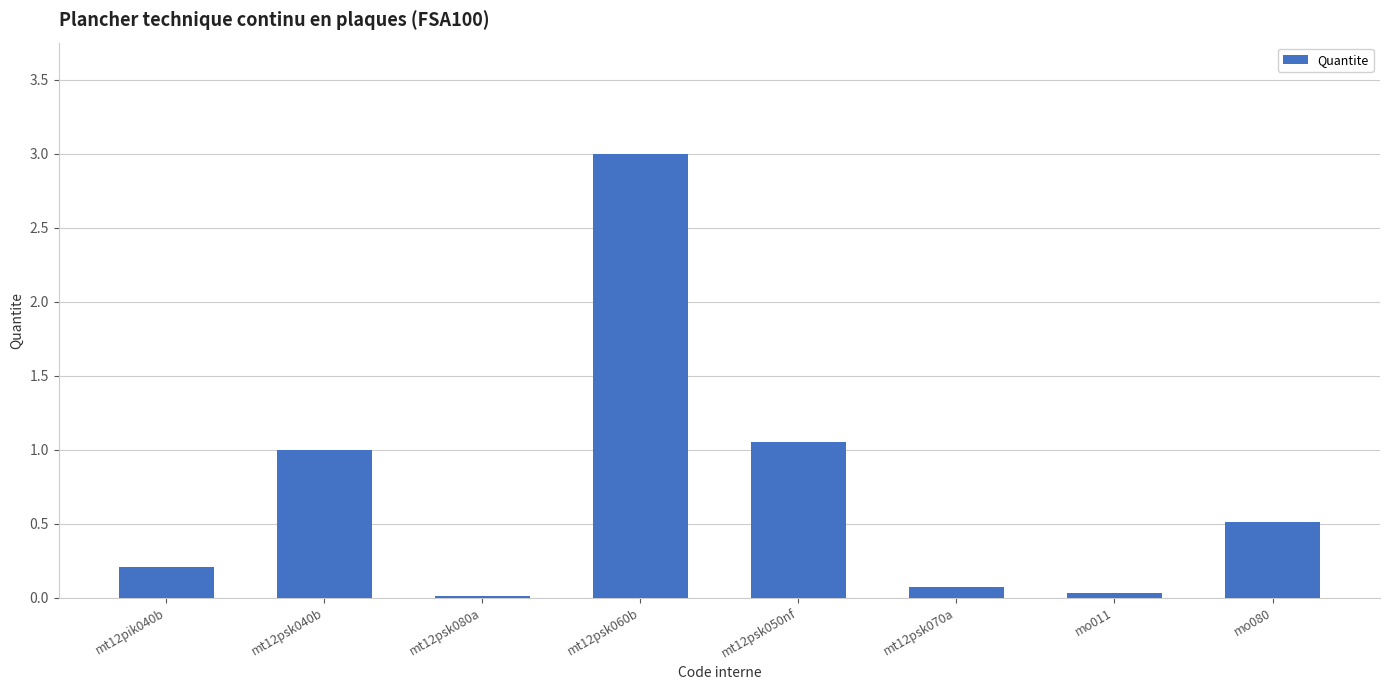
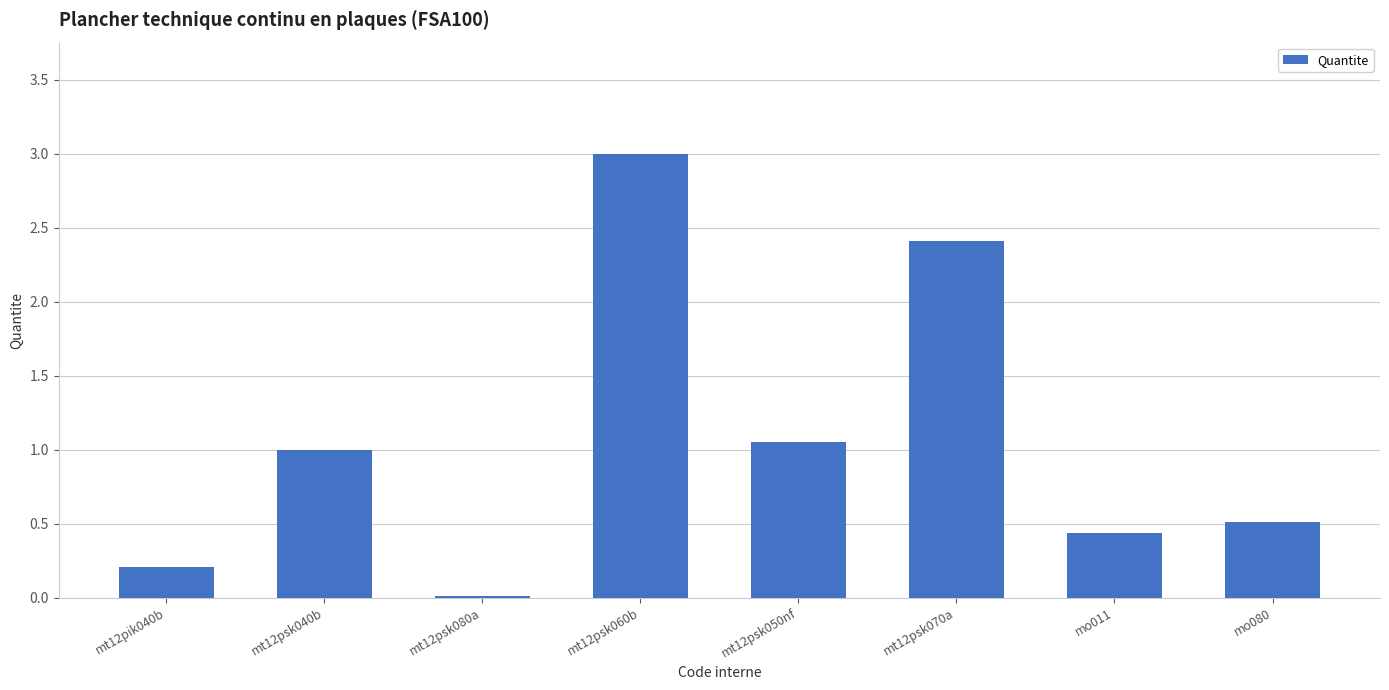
mt12psk070a: 0.07 -> 2.41
mo011: 0.03 -> 0.44
